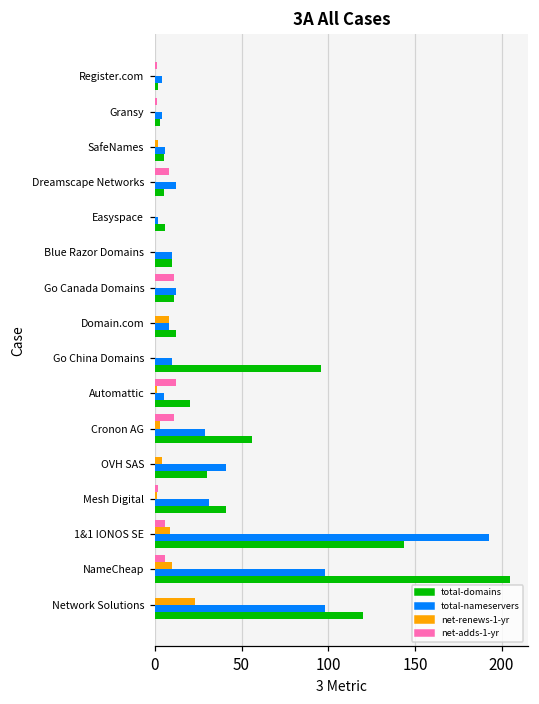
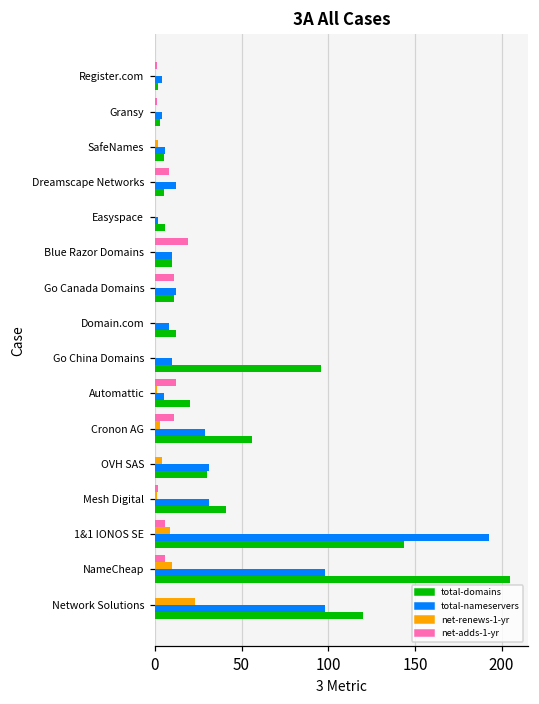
net-adds-1-yr, Blue Razor Domains: 0 -> 19
net-renews-1-yr, Domain.com: 8 -> 0
total-nameservers, OVH SAS: 41 -> 31
